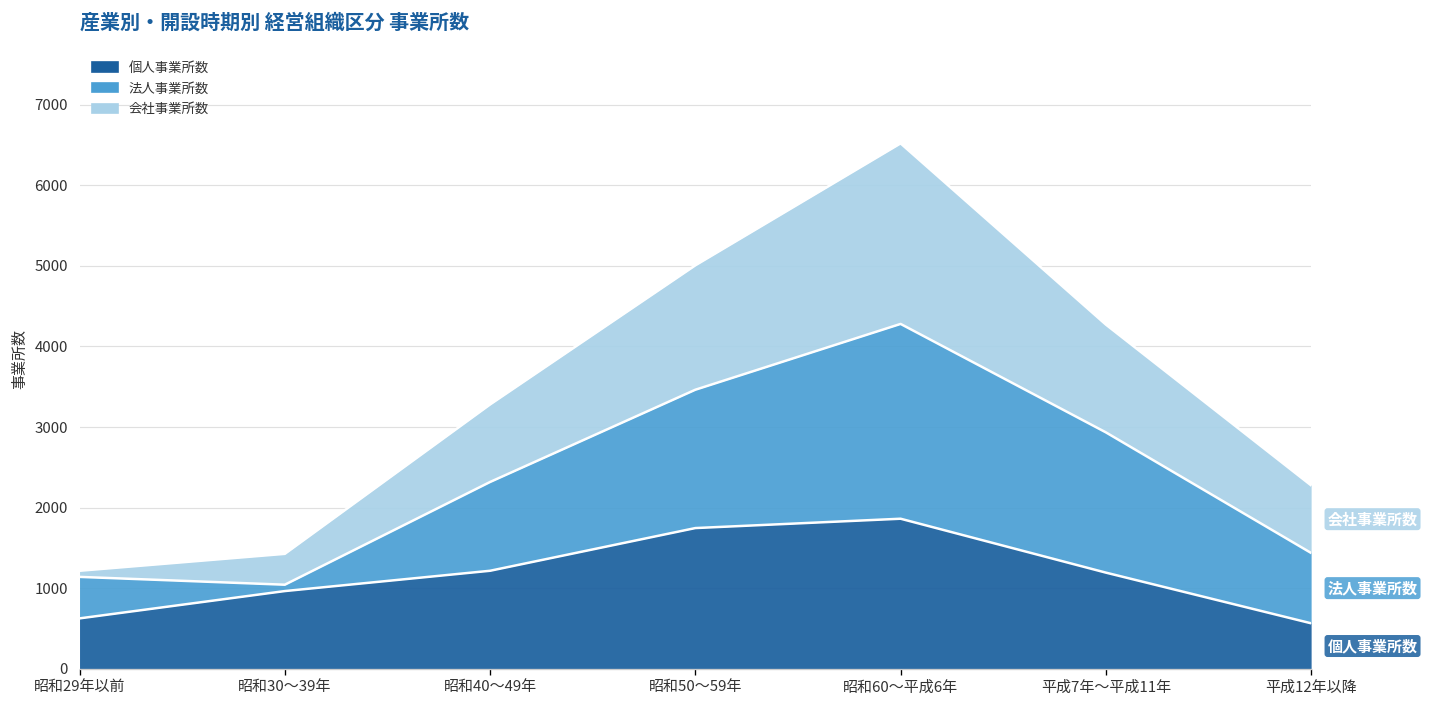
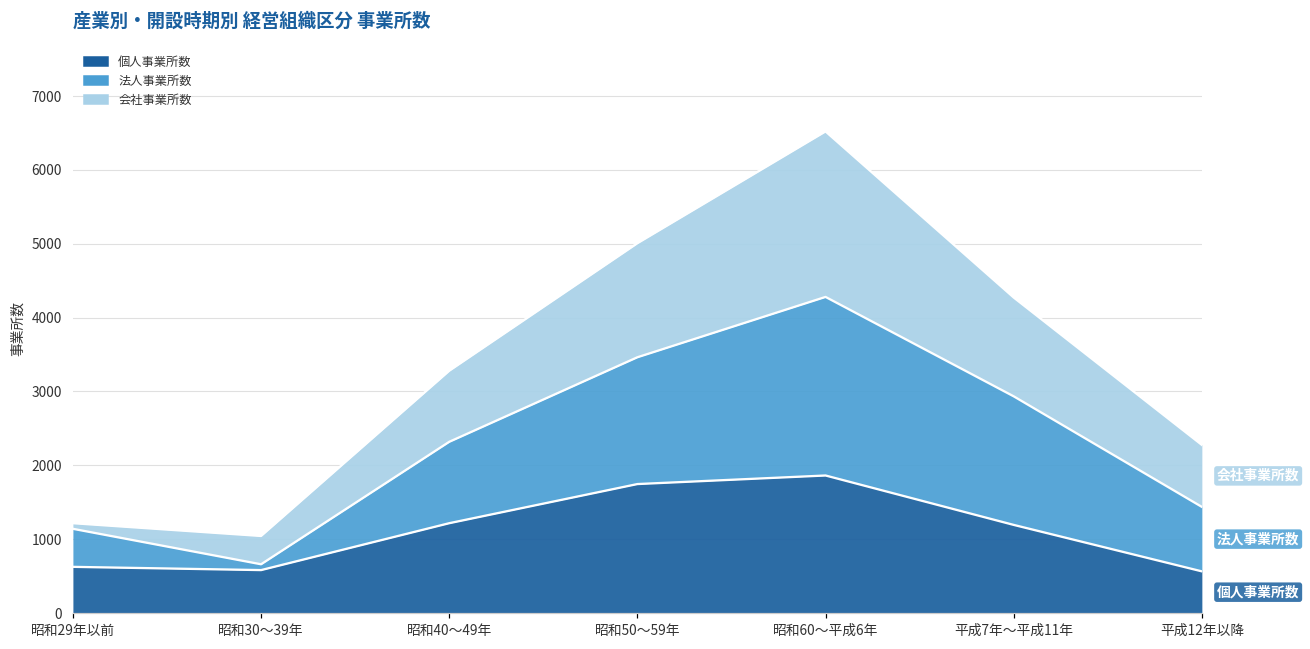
個人事業所数, 昭和30～39年: 1000 -> 600
